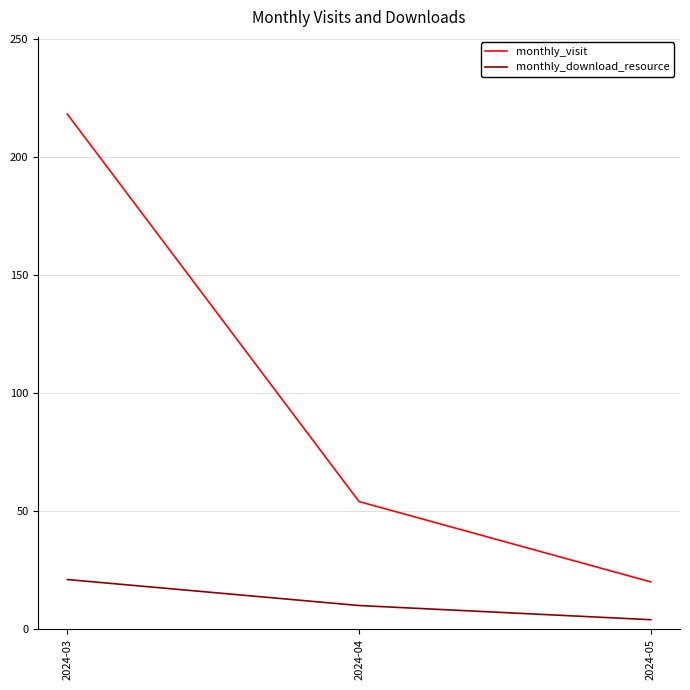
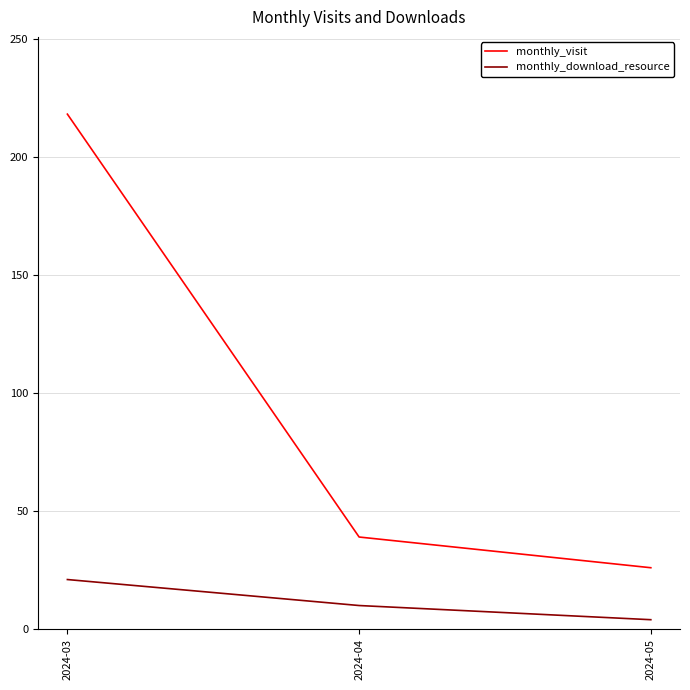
monthly_visit, 2024-04: 54 -> 39
monthly_visit, 2024-05: 20 -> 26
